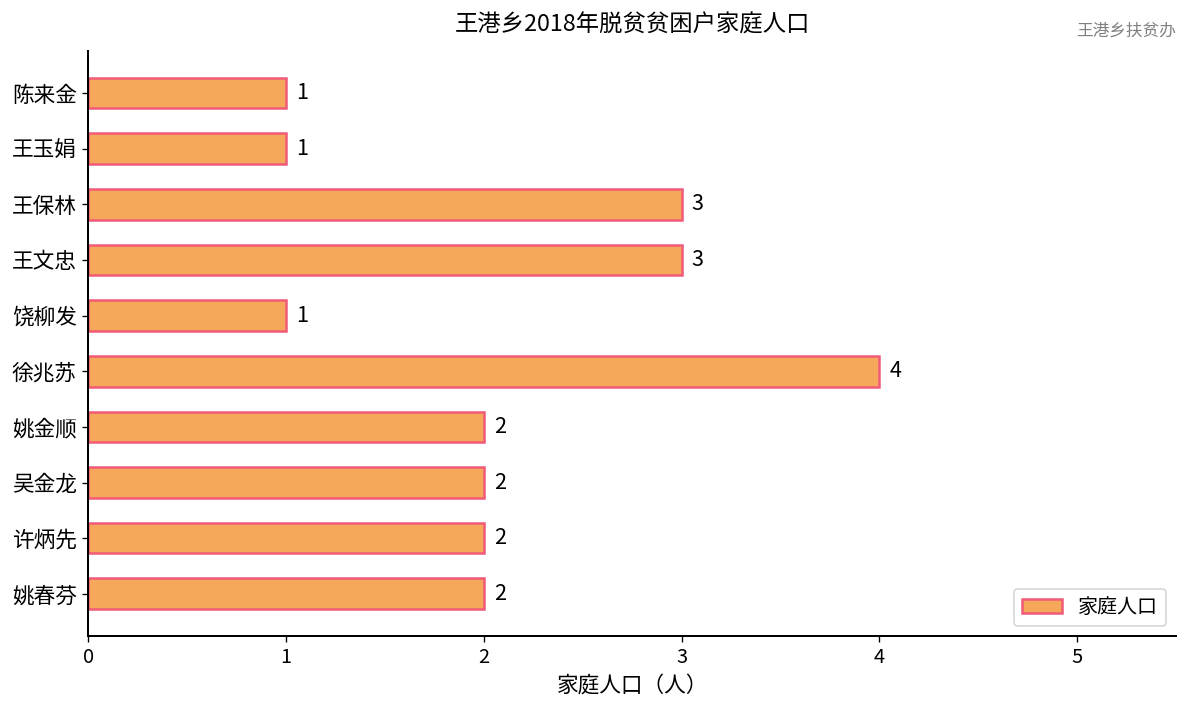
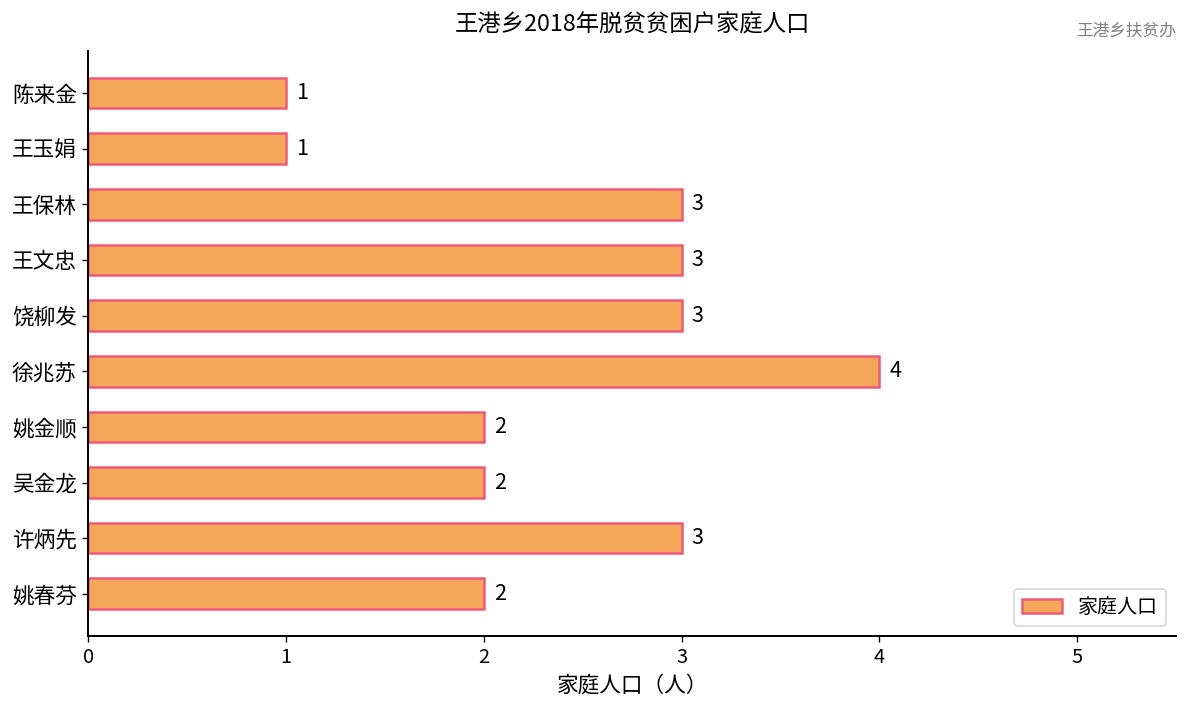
饶柳发: 1 -> 3
许炳先: 2 -> 3
